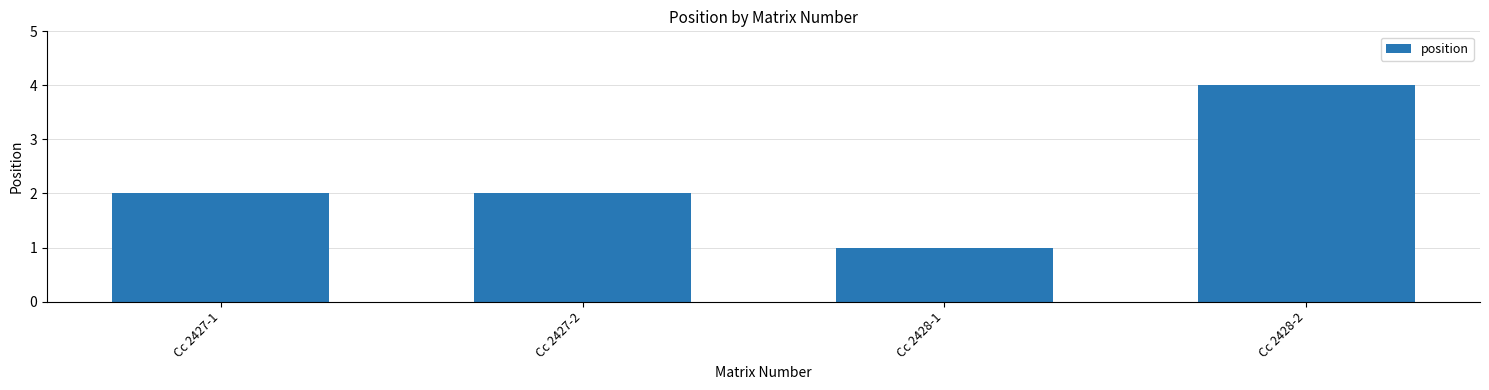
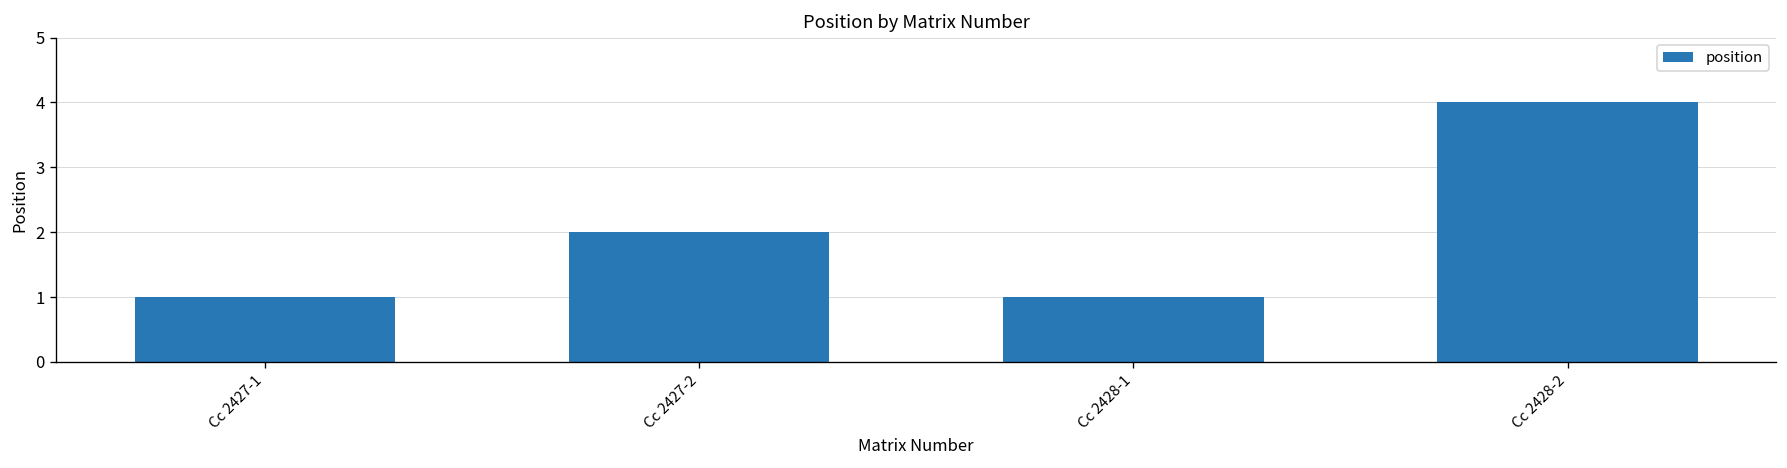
Cc 2427-1: 2 -> 1
